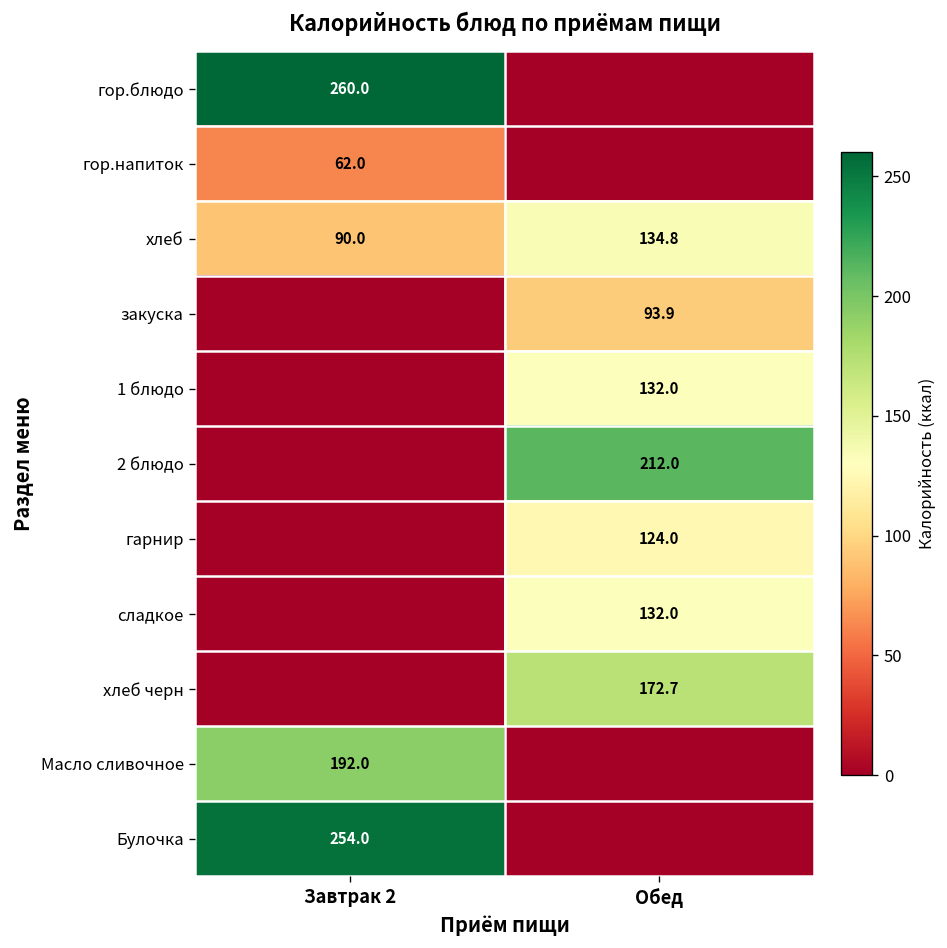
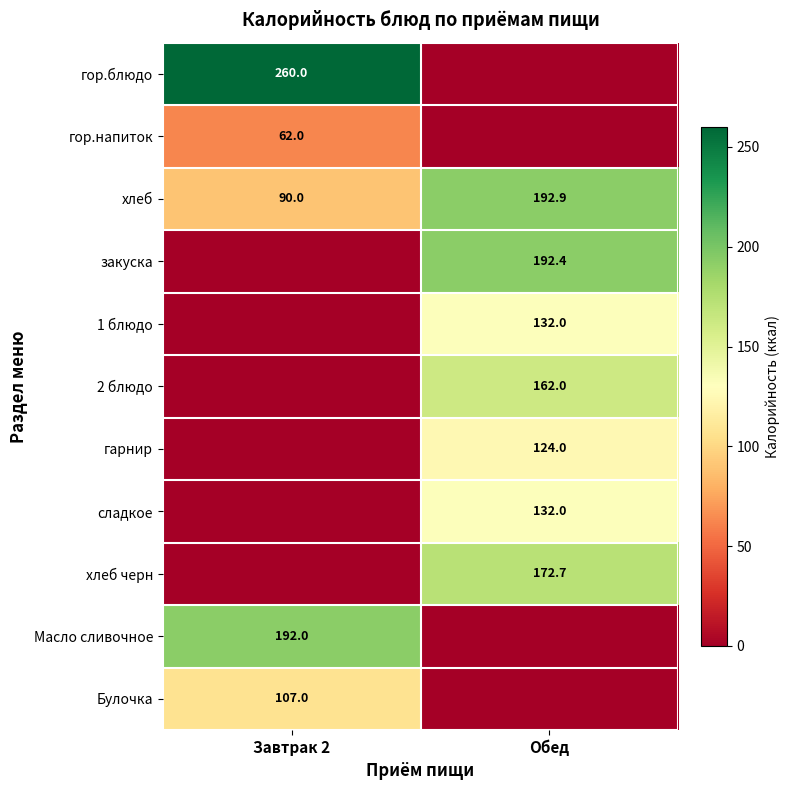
хлеб, Обед: 134.8 -> 192.9
закуска, Обед: 93.9 -> 192.4
2 блюдо, Обед: 212.0 -> 162.0
Булочка, Завтрак 2: 254.0 -> 107.0
